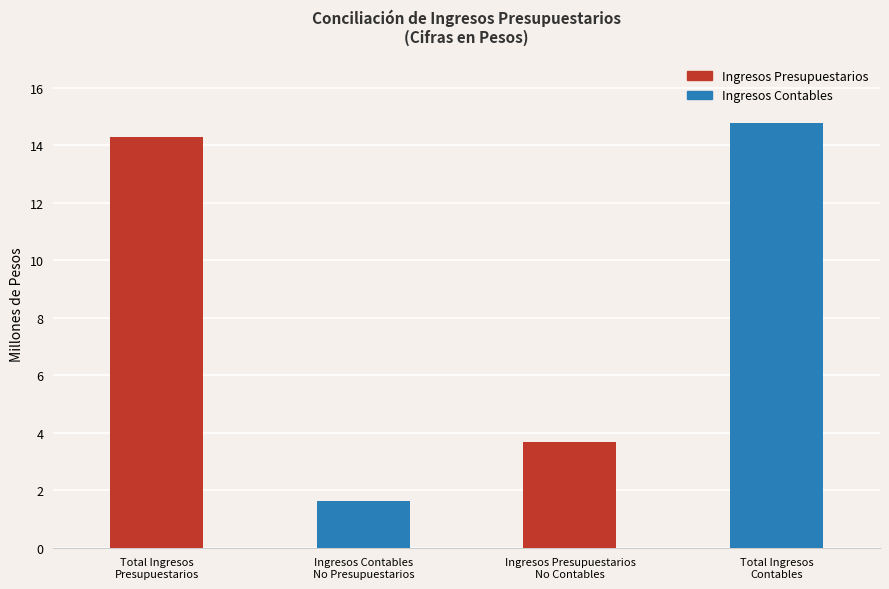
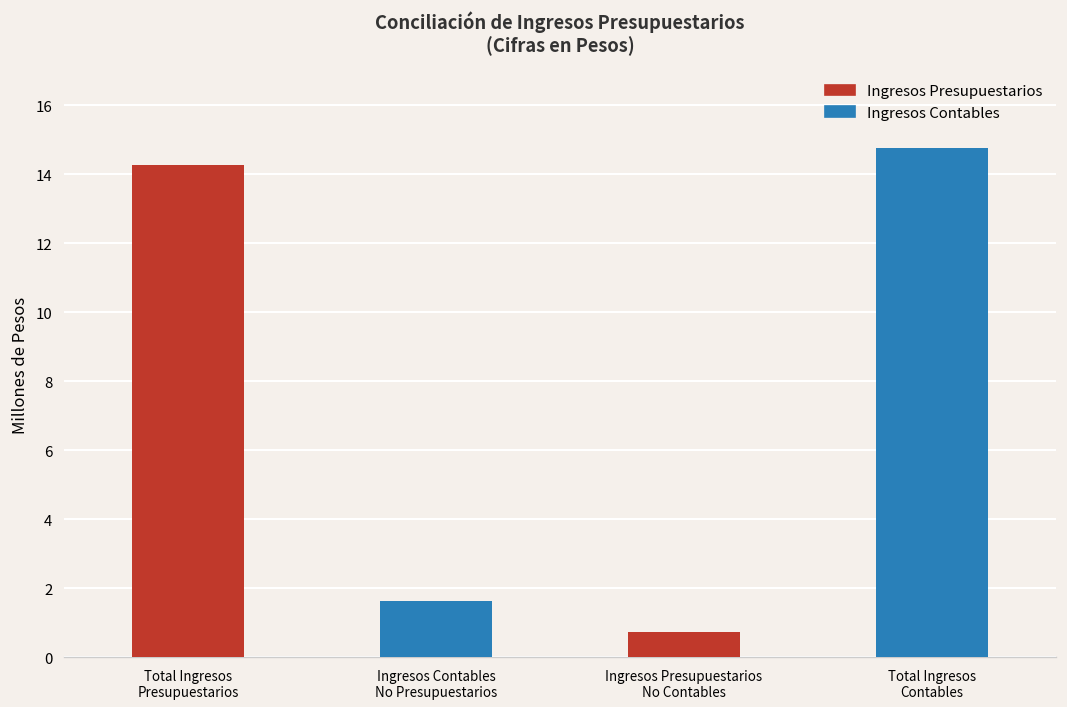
Ingresos Presupuestarios No Contables: 3.7 -> 0.7
